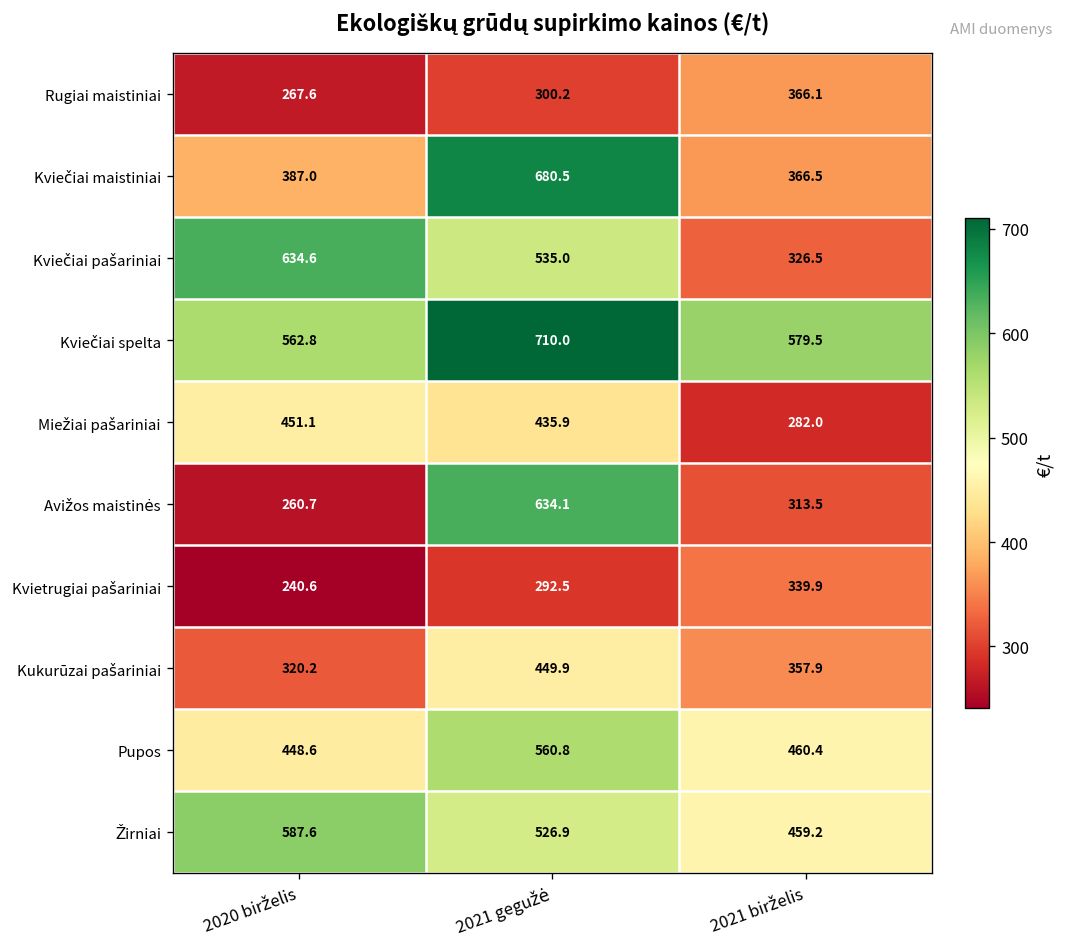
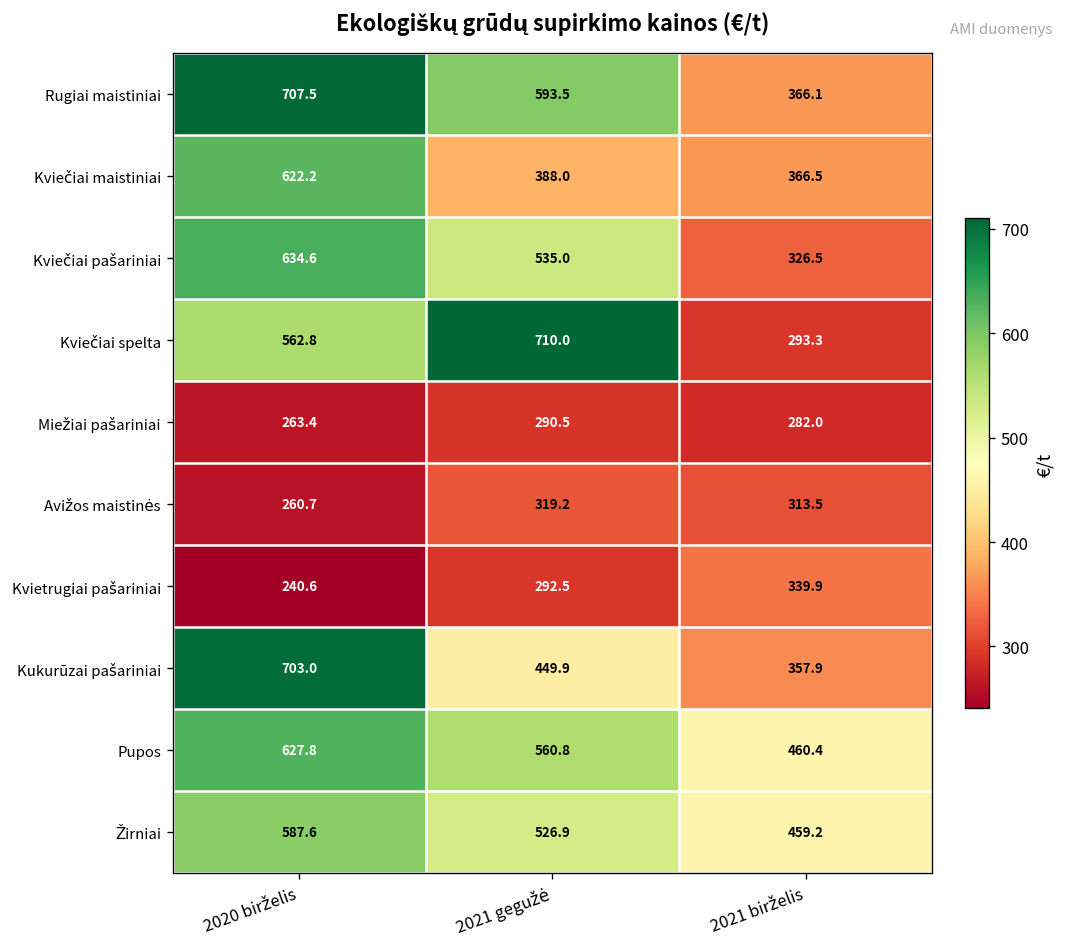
Rugiai maistiniai, 2020 birželis: 267.6 -> 707.5
Rugiai maistiniai, 2021 gegužė: 300.2 -> 593.5
Kviečiai maistiniai, 2020 birželis: 387.0 -> 622.2
Kviečiai maistiniai, 2021 gegužė: 680.5 -> 388.0
Kviečiai spelta, 2021 birželis: 579.5 -> 293.3
Miežiai pašariniai, 2020 birželis: 451.1 -> 263.4
Miežiai pašariniai, 2021 gegužė: 435.9 -> 290.5
Avižos maistinės, 2021 gegužė: 634.1 -> 319.2
Kukurūzai pašariniai, 2020 birželis: 320.2 -> 703.0
Pupos, 2020 birželis: 448.6 -> 627.8
